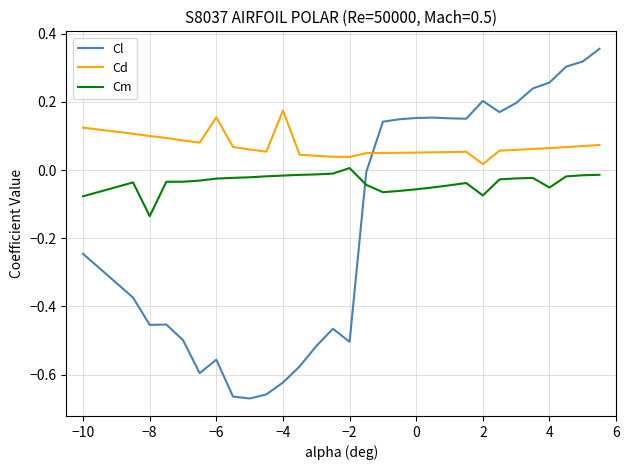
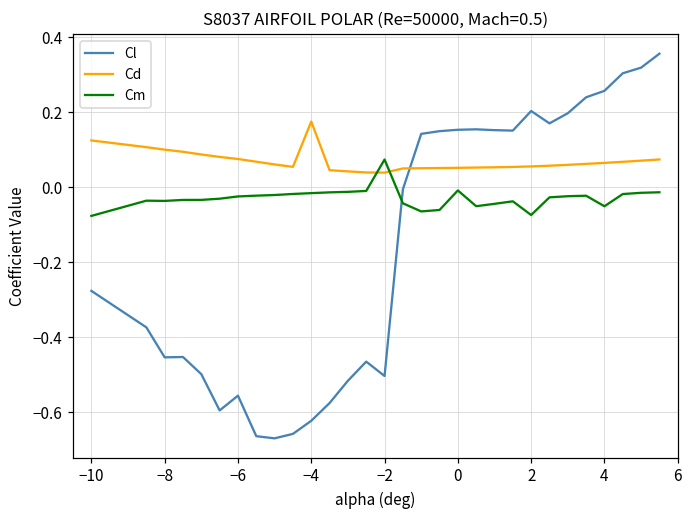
Cl, −10: -0.25 -> -0.28
Cm, −8: -0.14 -> -0.04
Cd, −6: 0.15 -> 0.07
Cm, −2: 0.01 -> 0.07
Cm, 0: -0.06 -> -0.01
Cd, 2: 0.02 -> 0.06
